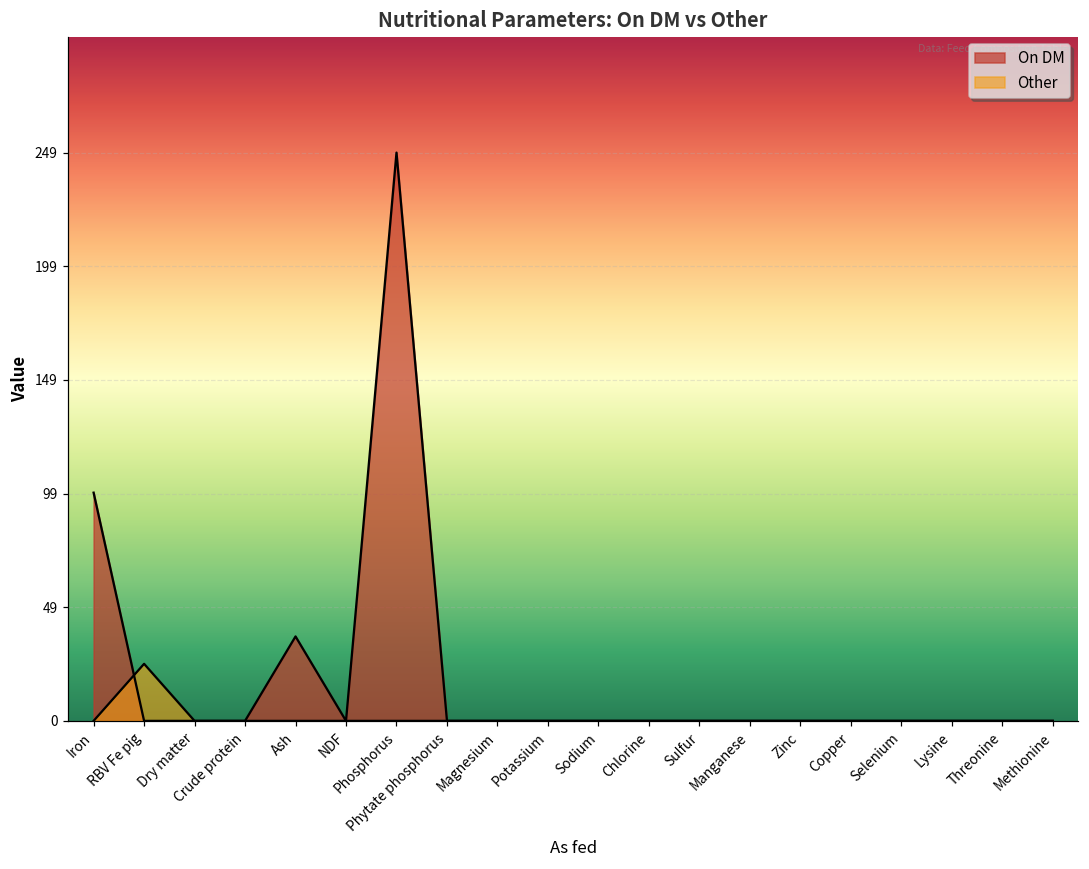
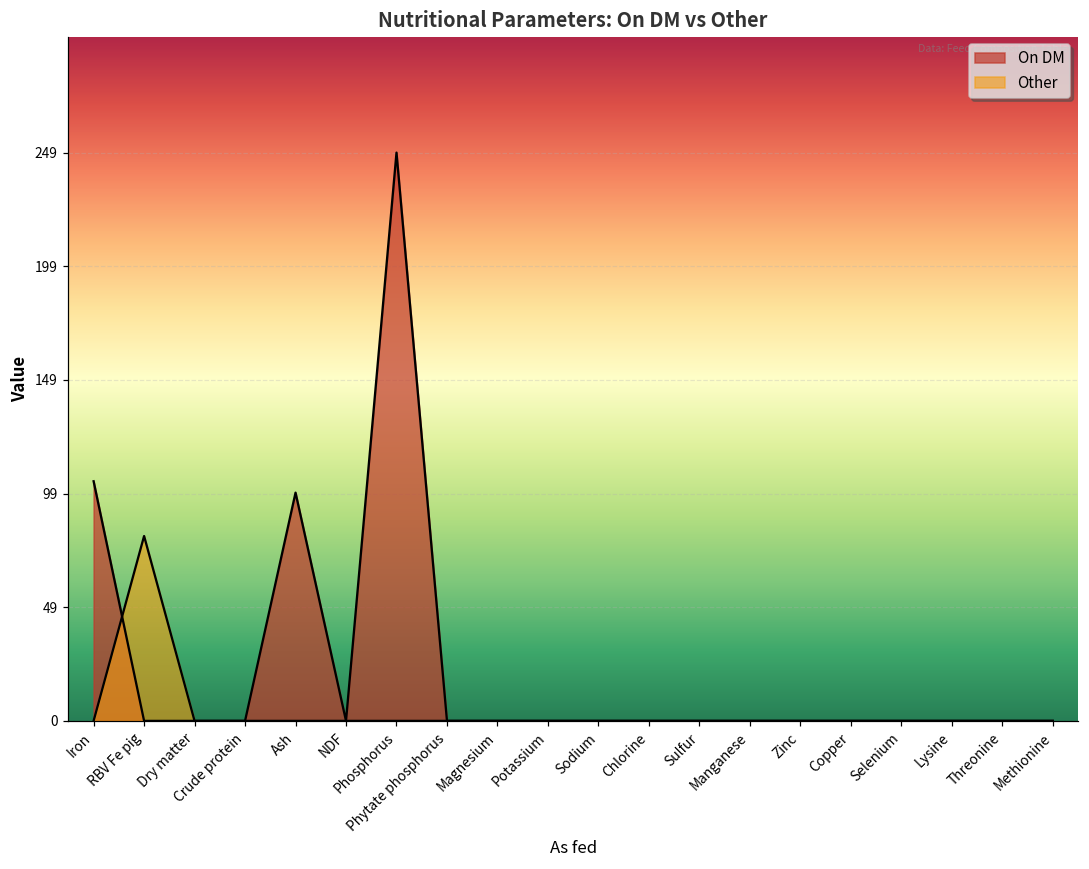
On DM, Iron: 100 -> 105
Other, RBV Fe pig: 25 -> 81
On DM, Ash: 37 -> 100
